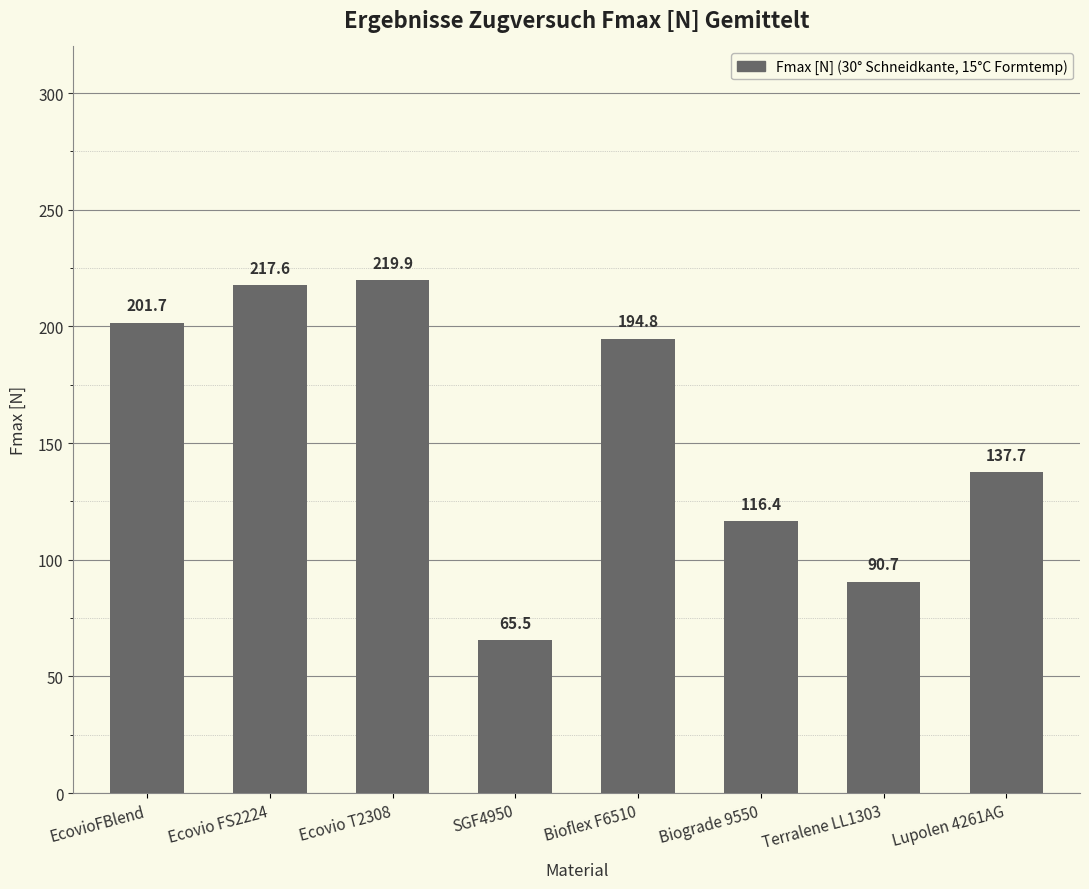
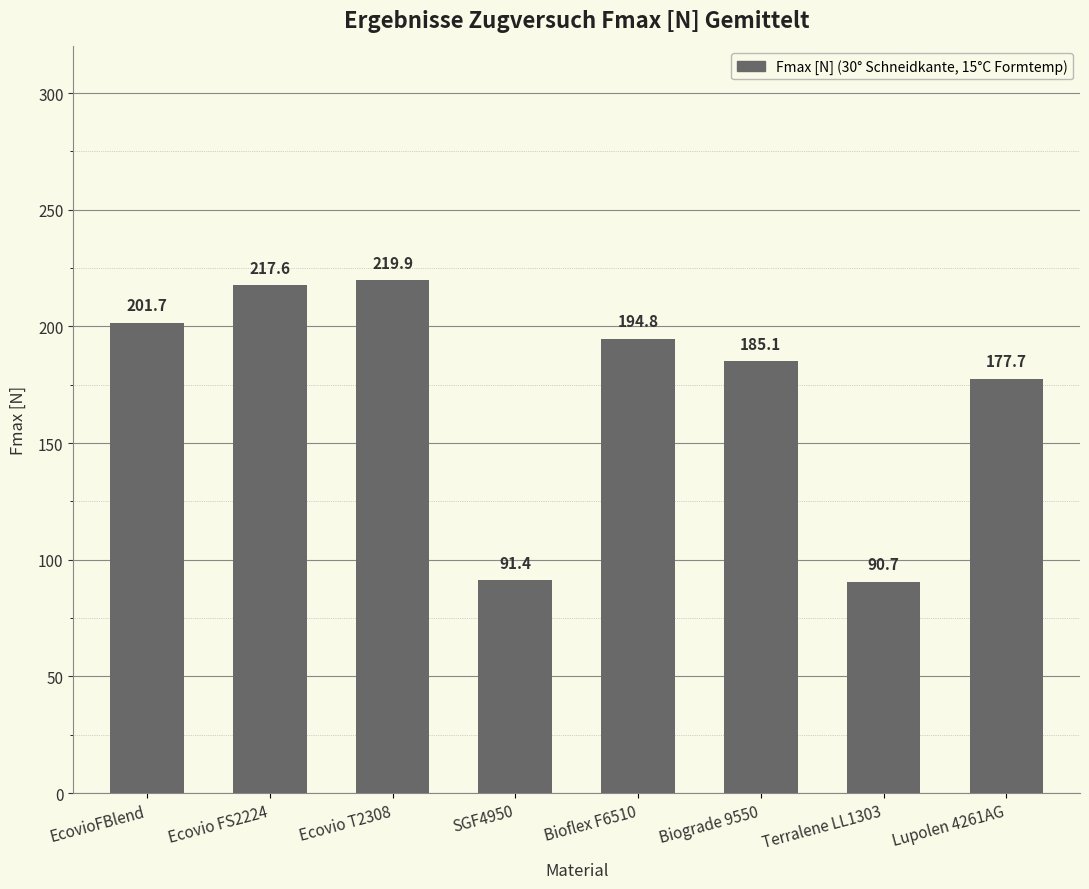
SGF4950: 65.5 -> 91.4
Biograde 9550: 116.4 -> 185.1
Lupolen 4261AG: 137.7 -> 177.7
